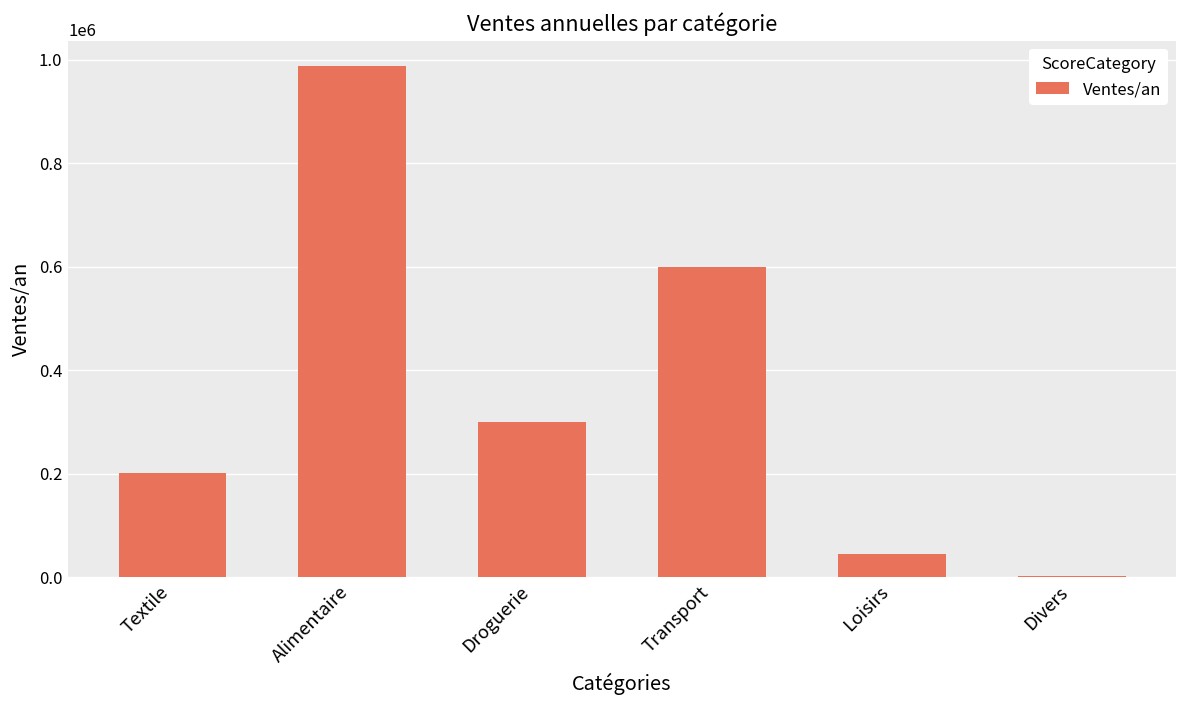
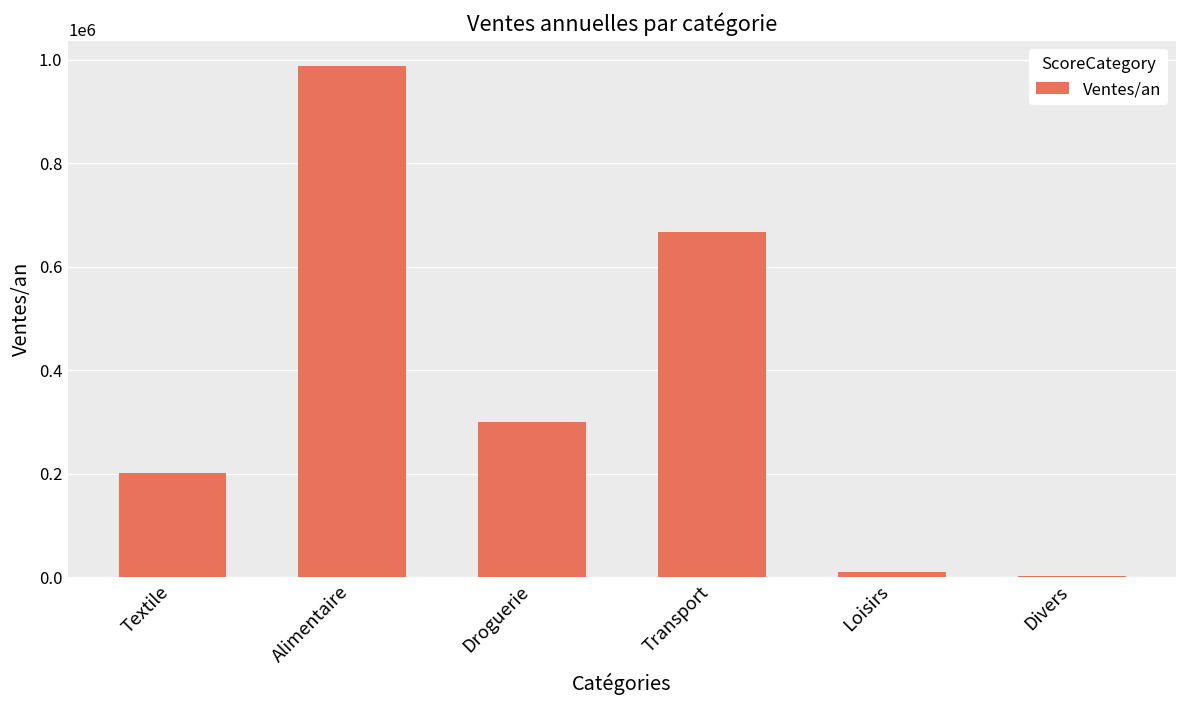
Transport: 600000 -> 670000
Loisirs: 50000 -> 10000
